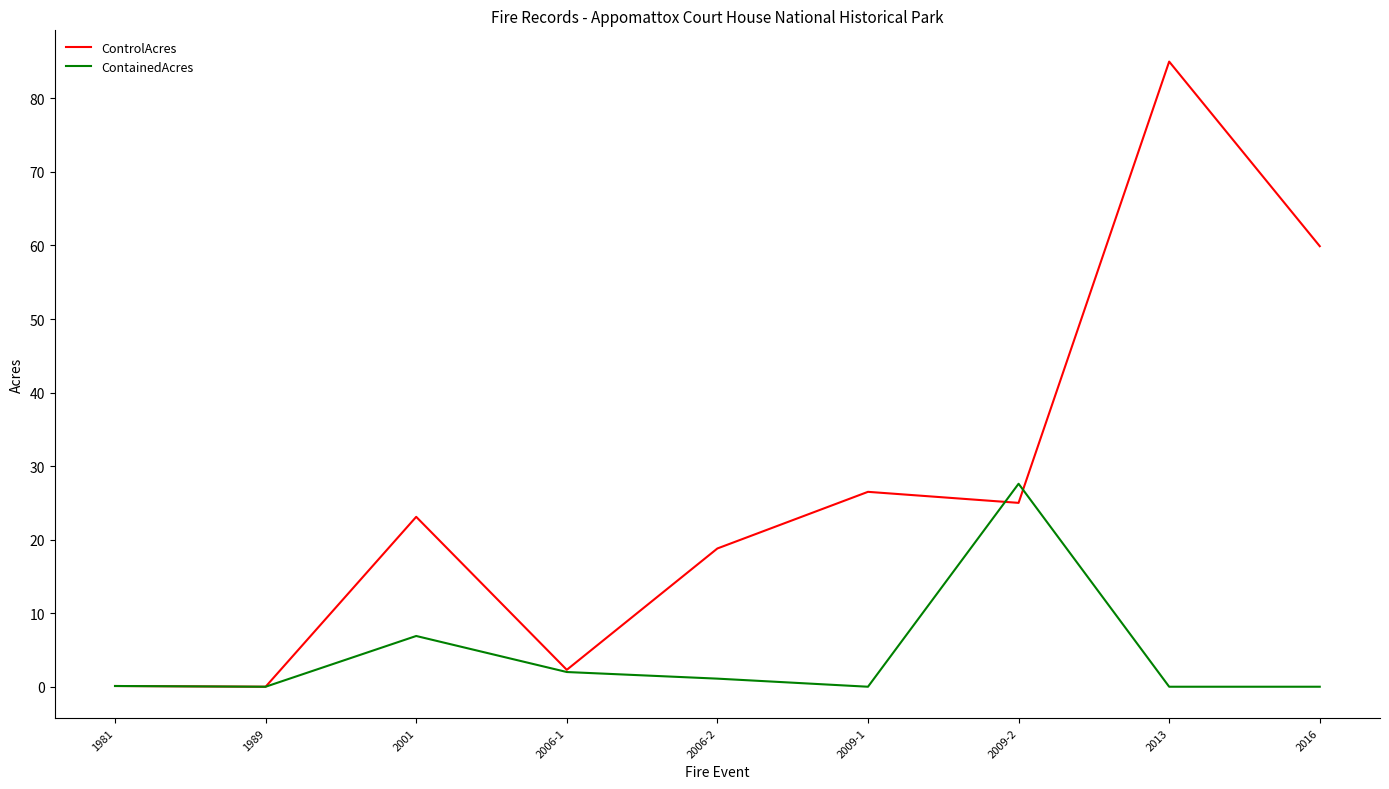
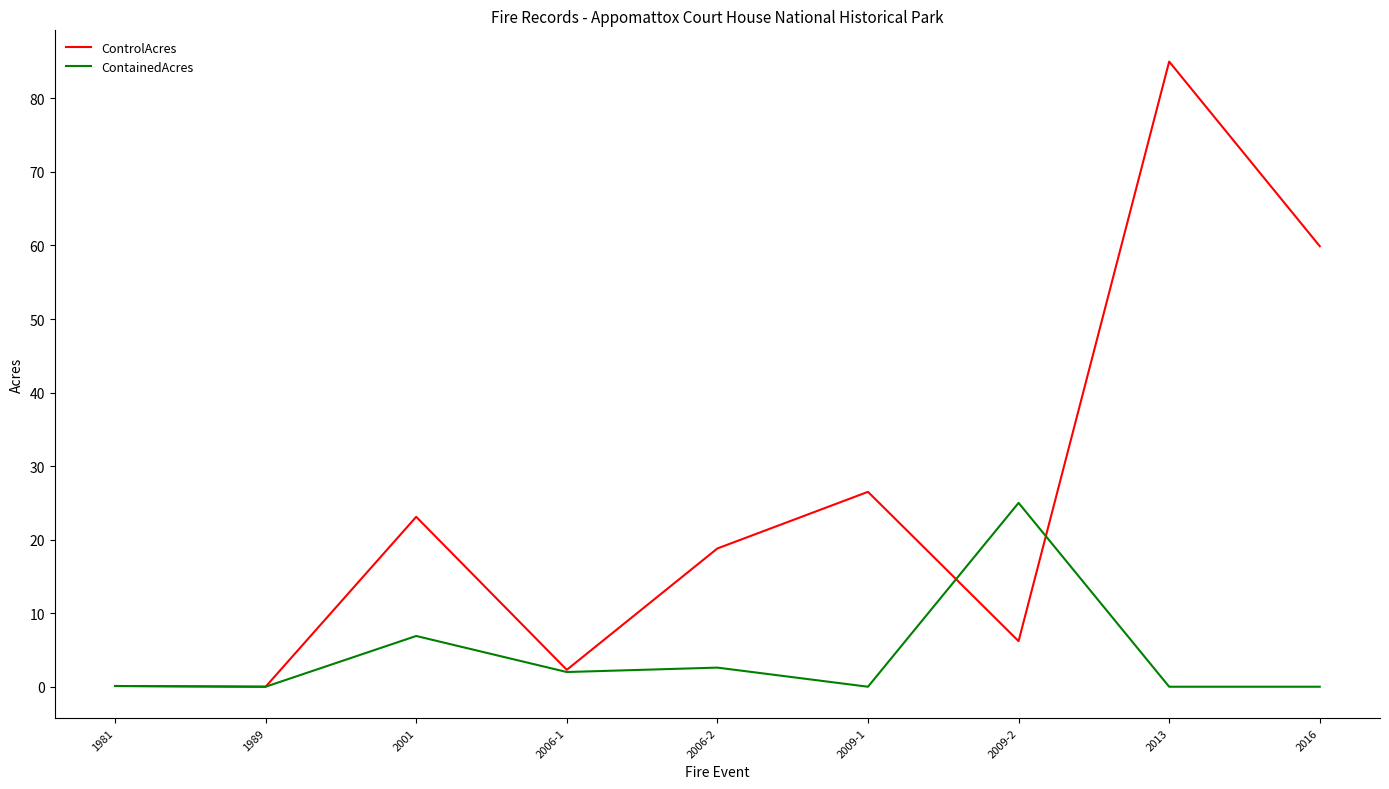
ContainedAcres, 2006-2: 1 -> 3
ControlAcres, 2009-2: 25 -> 6
ContainedAcres, 2009-2: 28 -> 25
